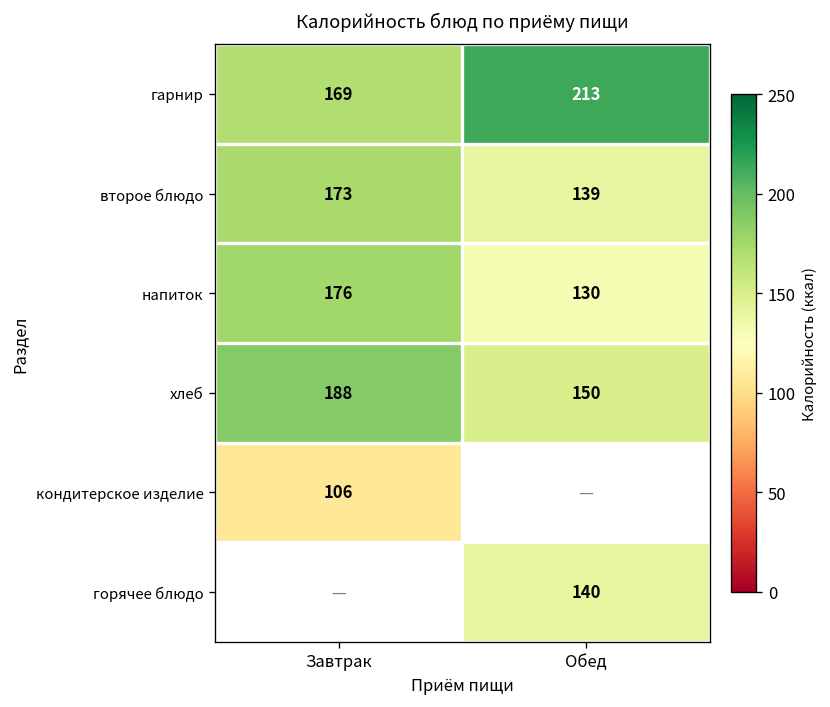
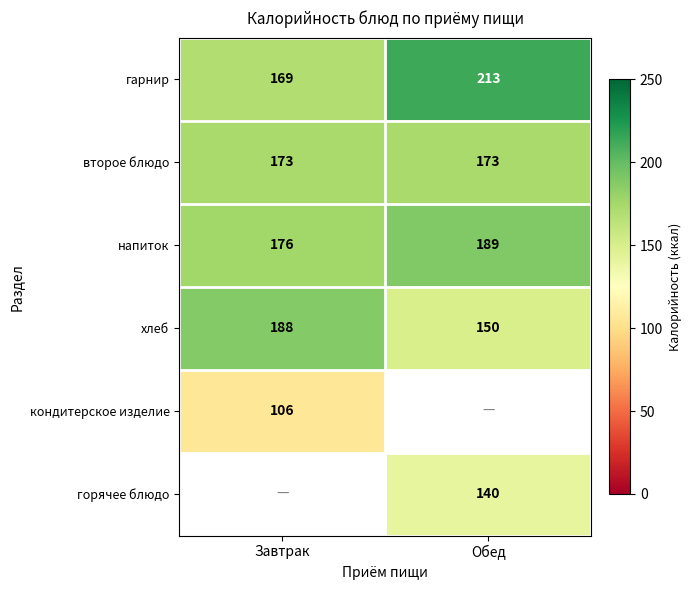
второе блюдо, Обед: 139 -> 173
напиток, Обед: 130 -> 189
